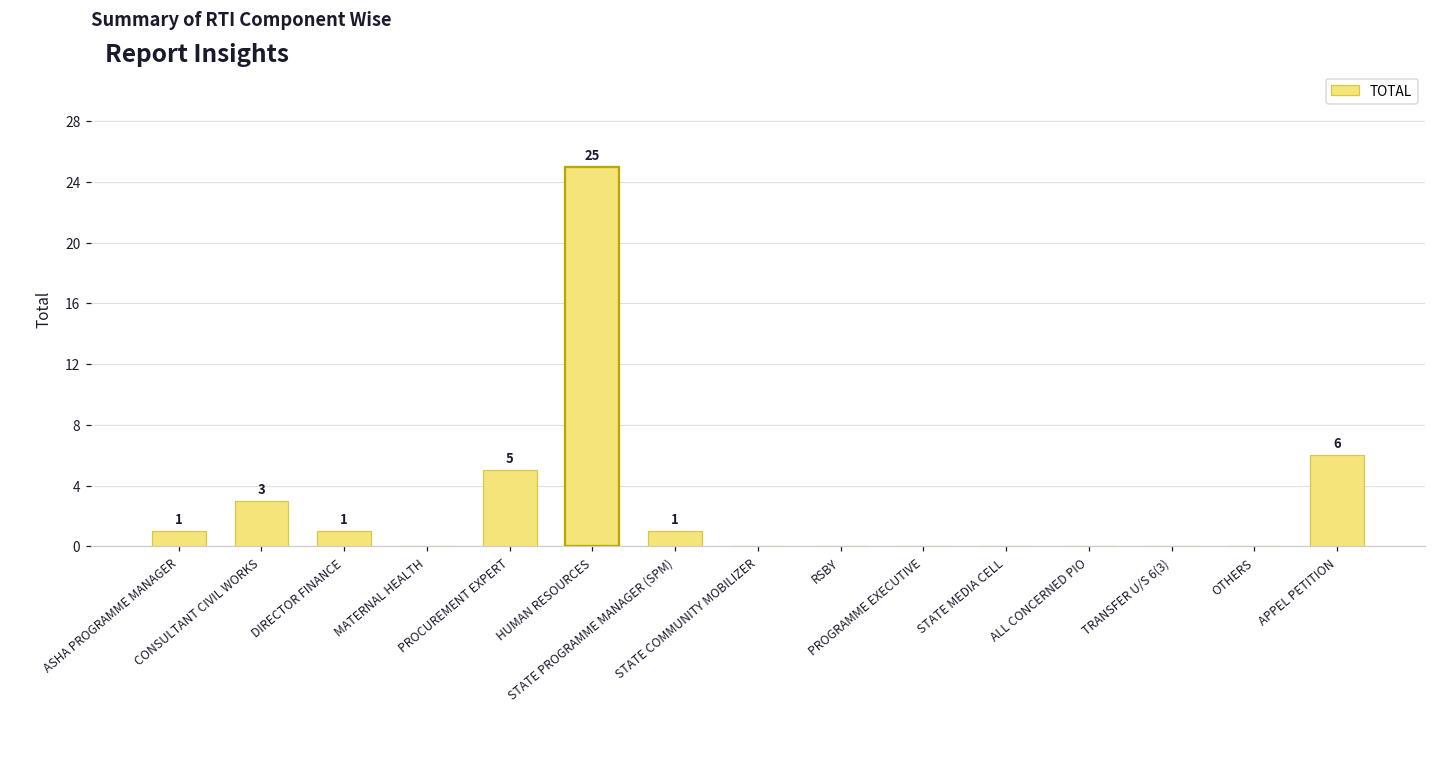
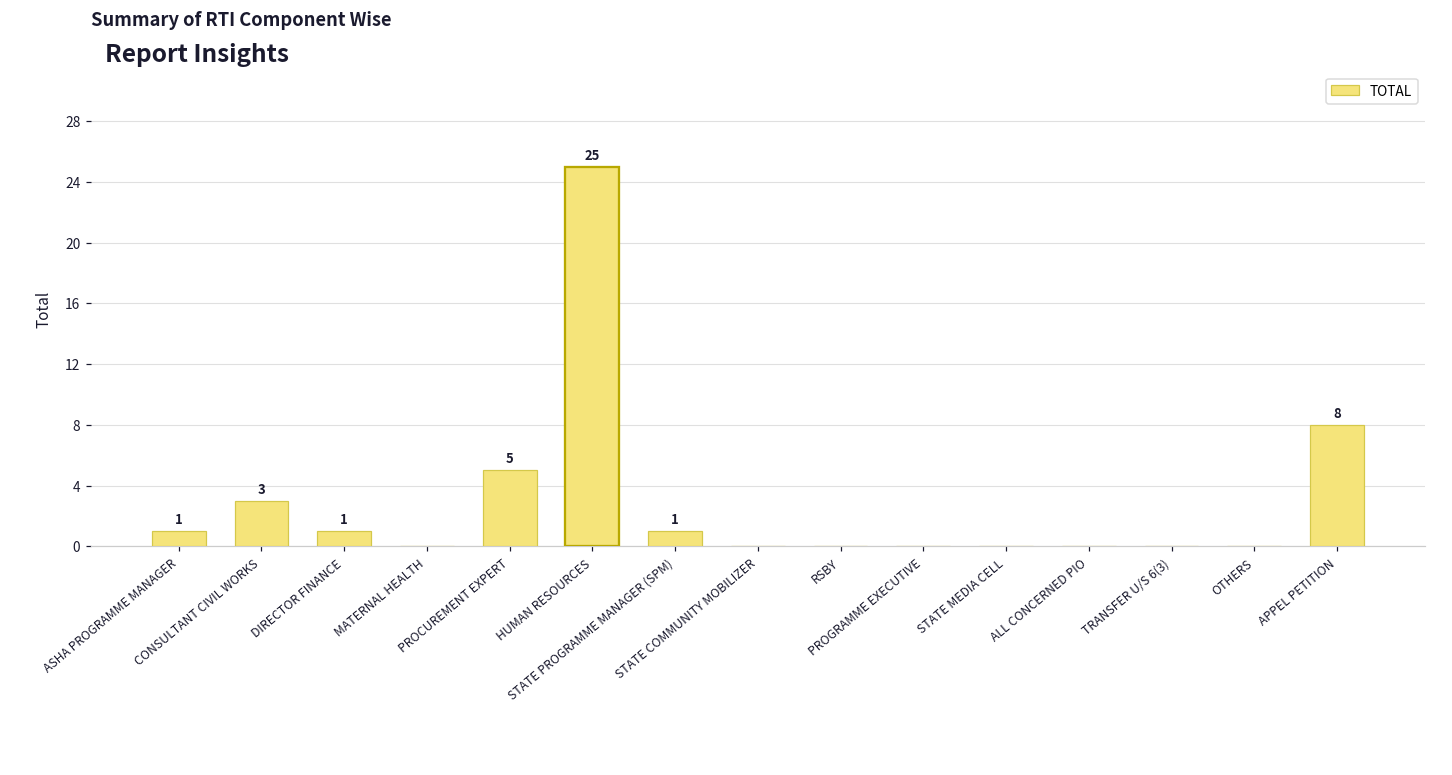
APPEL PETITION: 6 -> 8
